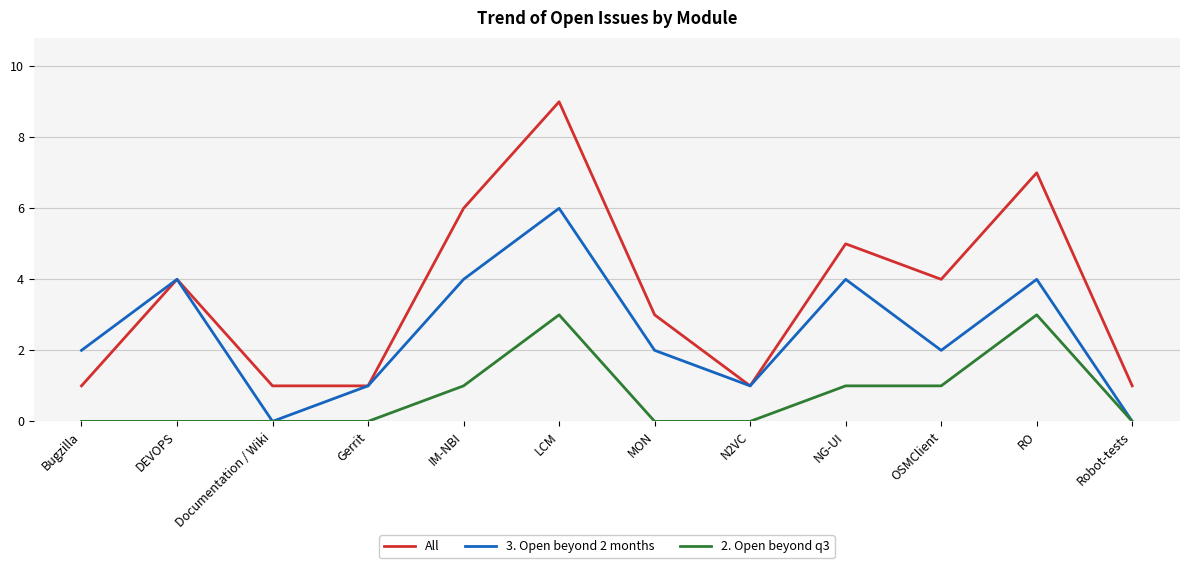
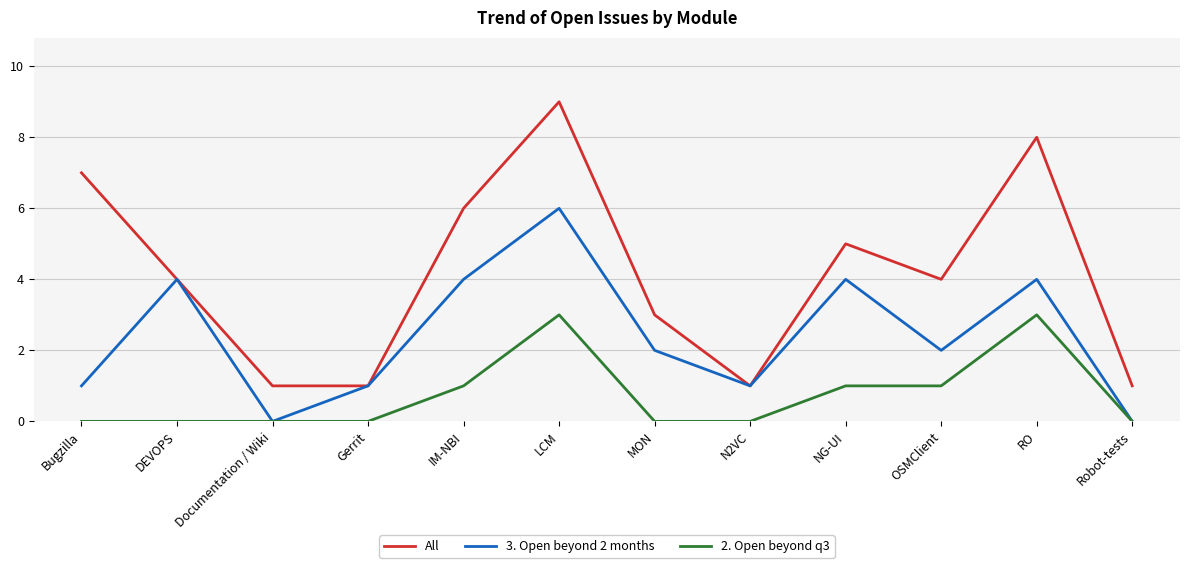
All, Bugzilla: 1 -> 7
3. Open beyond 2 months, Bugzilla: 2 -> 1
All, RO: 7 -> 8
